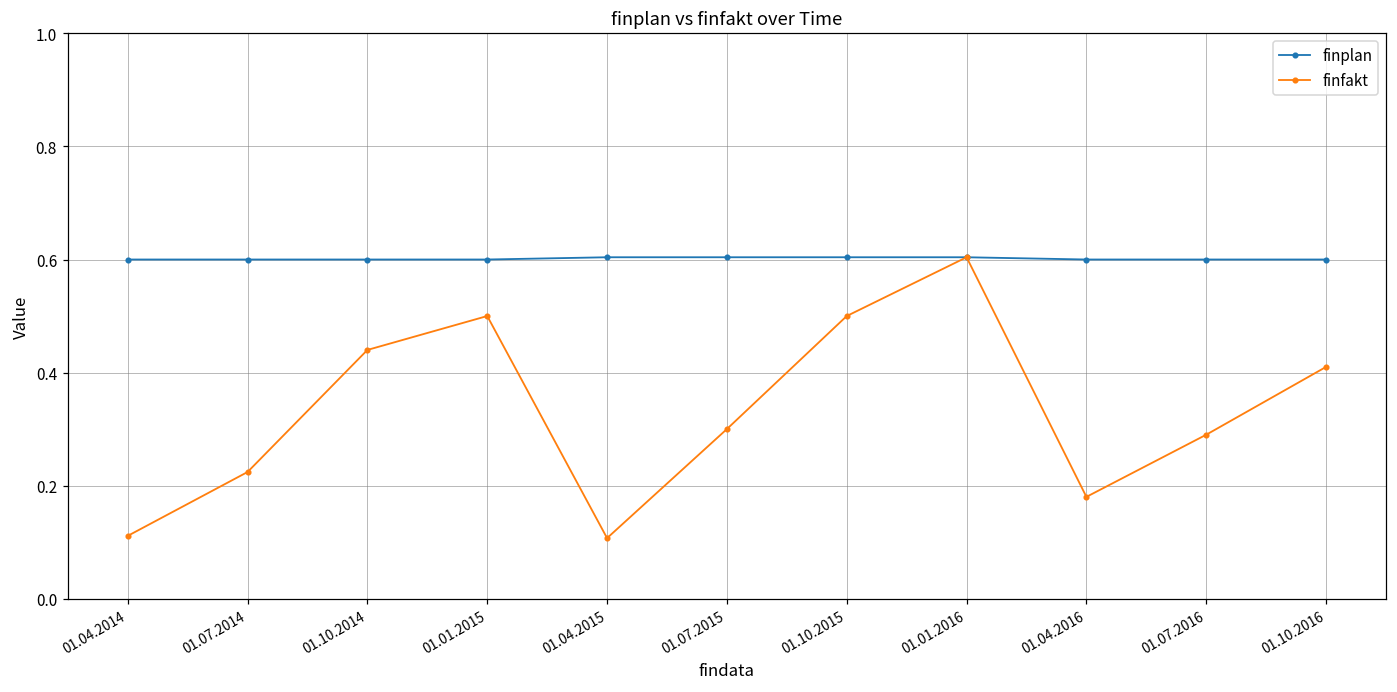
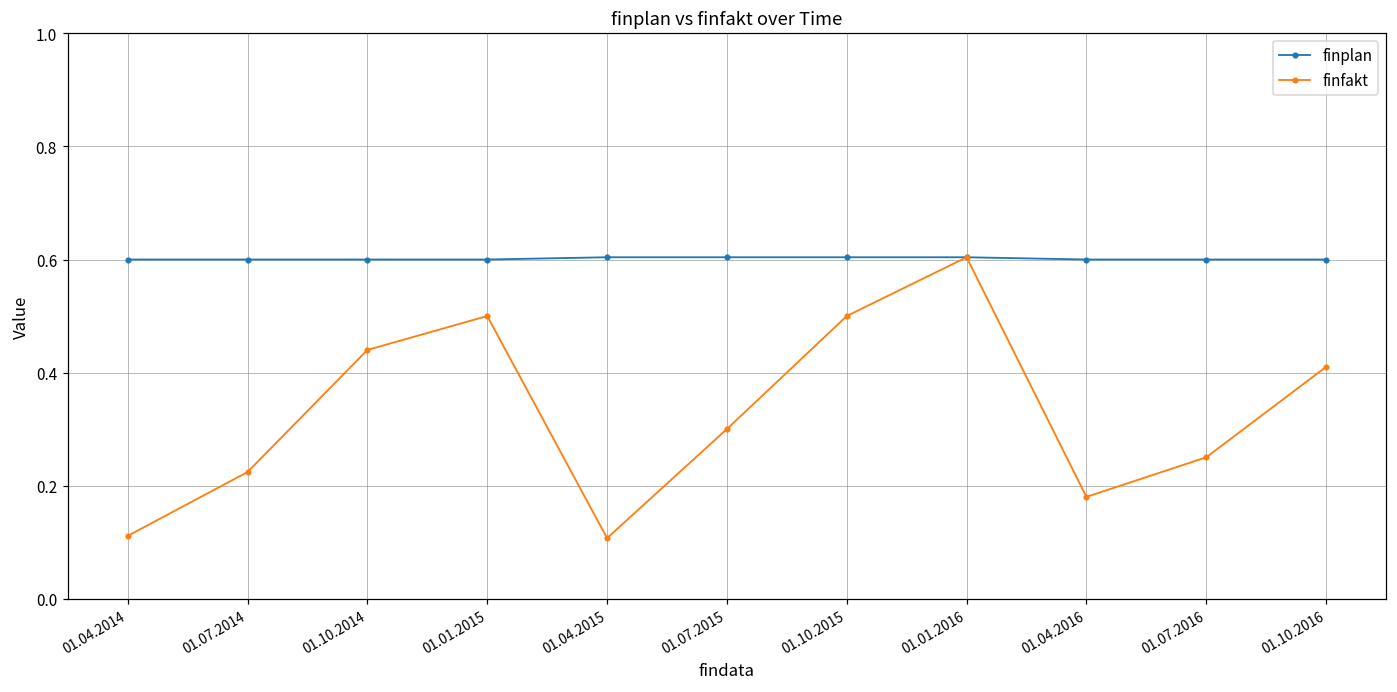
finfakt, 01.07.2016: 0.29 -> 0.25
